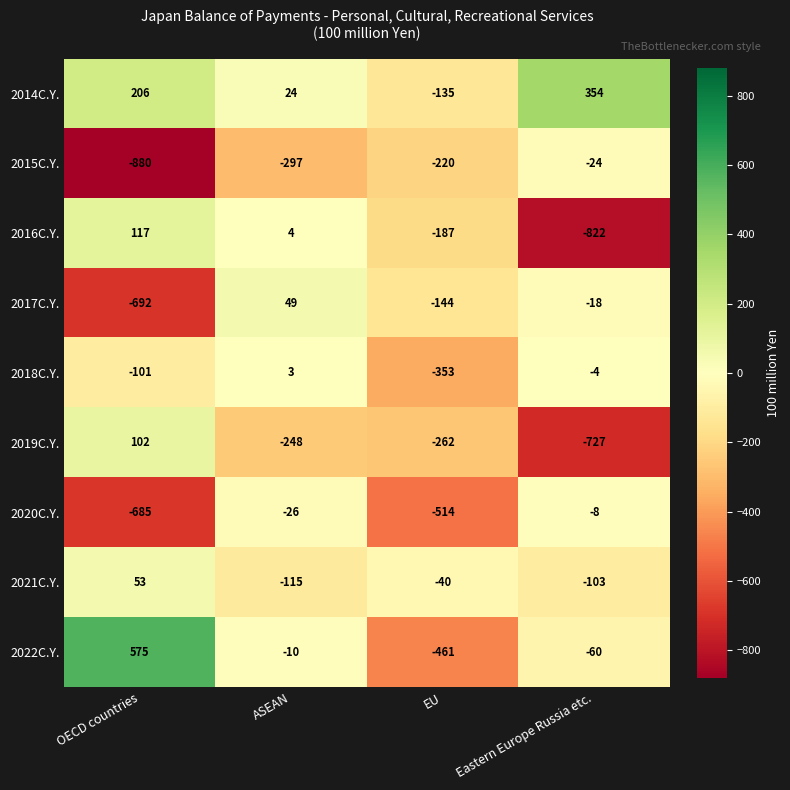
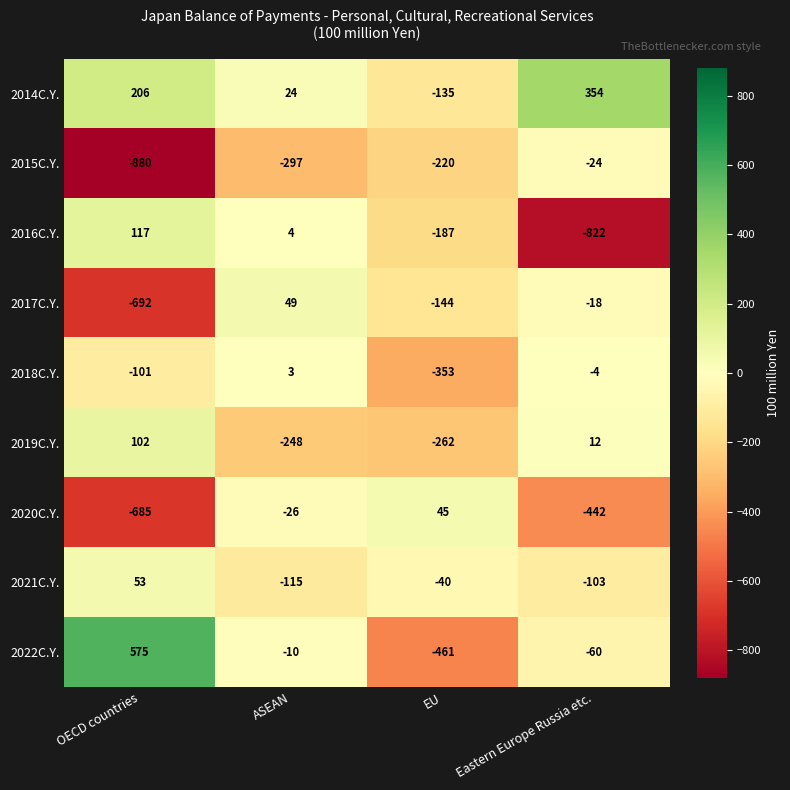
2019C.Y., Eastern Europe Russia etc.: -727 -> 12
2020C.Y., EU: -514 -> 45
2020C.Y., Eastern Europe Russia etc.: -8 -> -442
